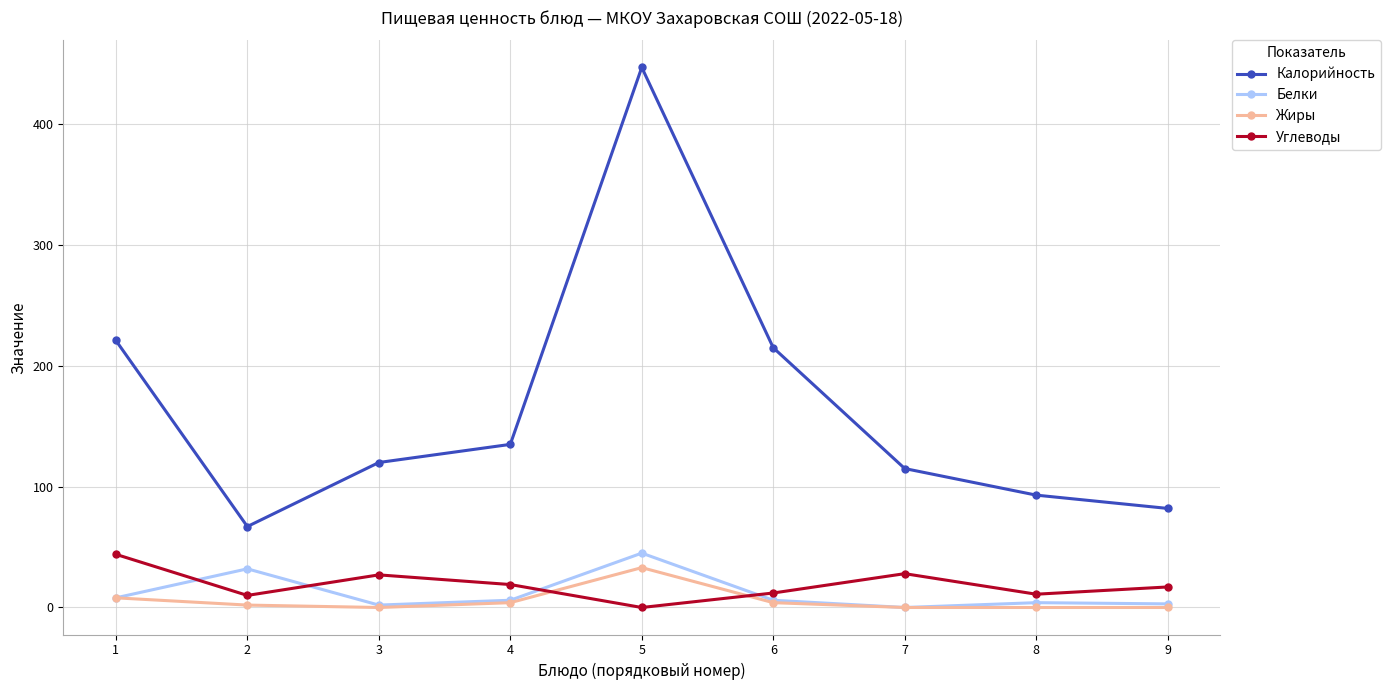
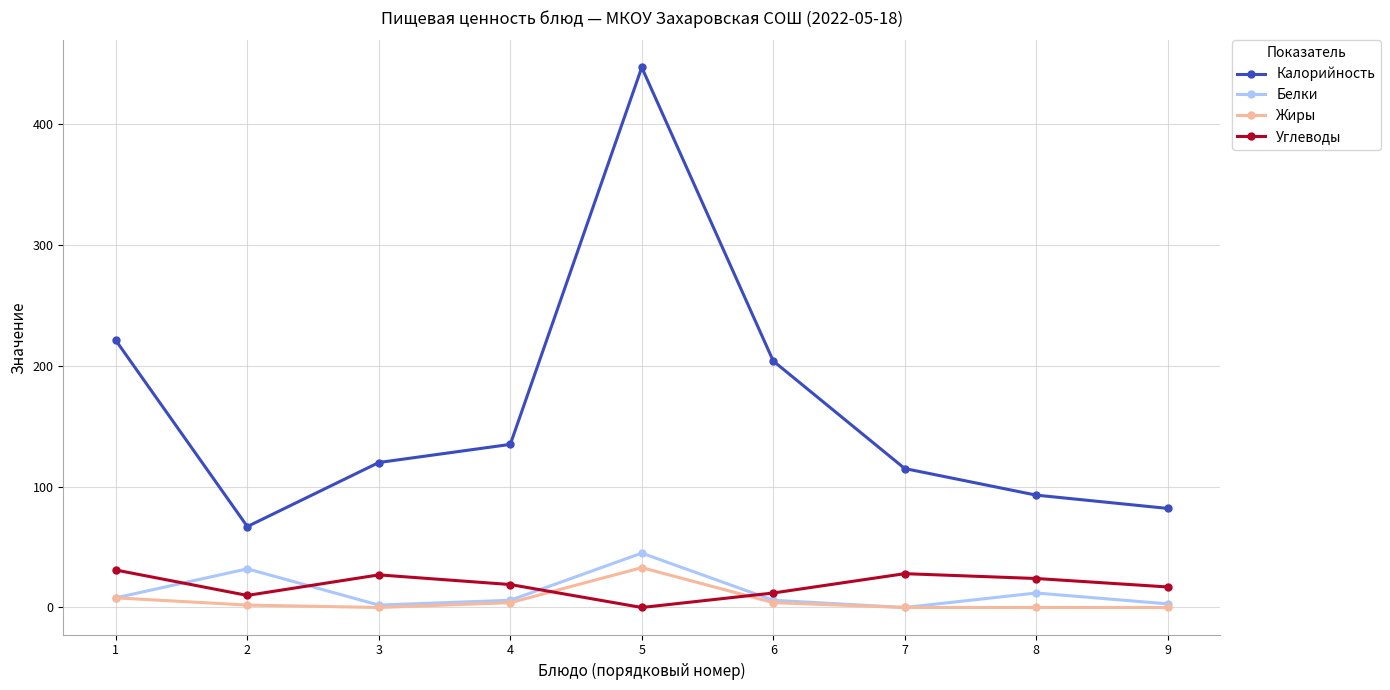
Углеводы, 1: 44 -> 31
Калорийность, 6: 215 -> 204
Белки, 8: 4 -> 12
Углеводы, 8: 11 -> 24
